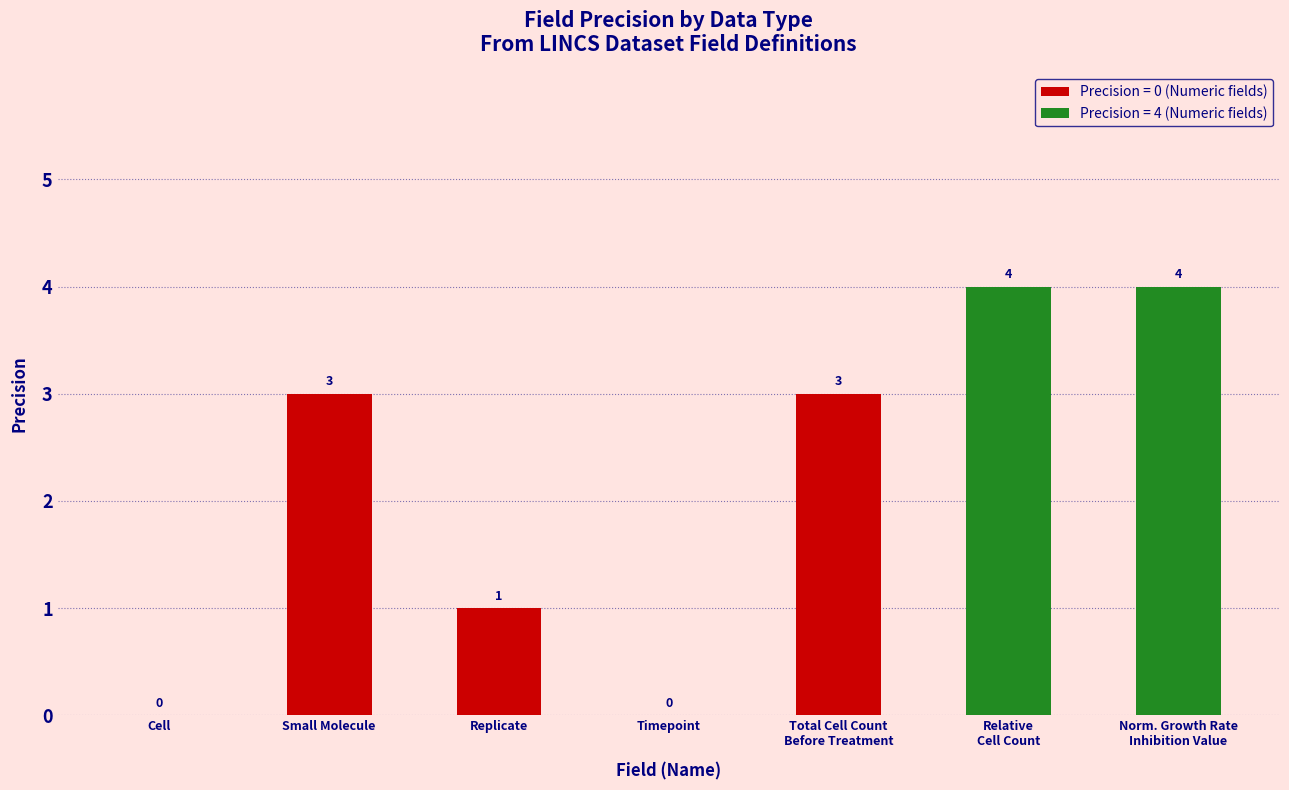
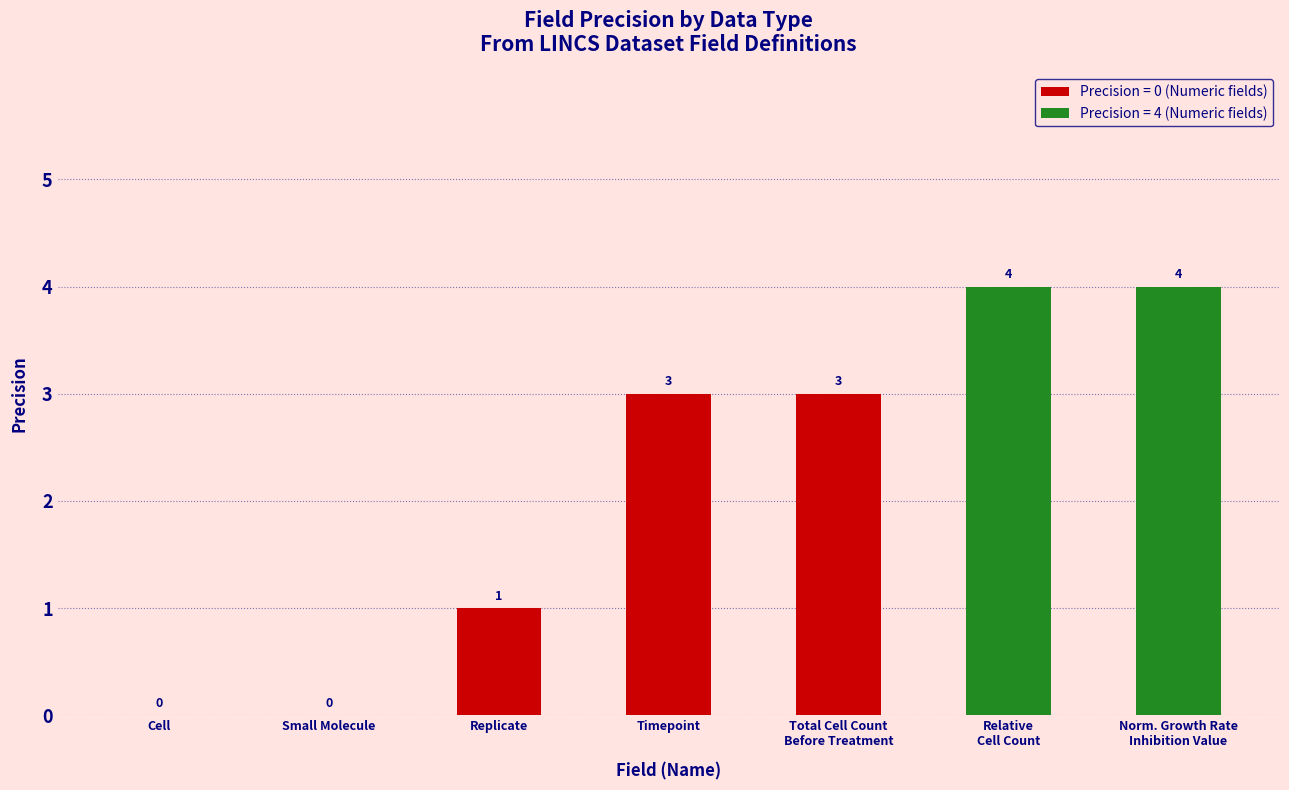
Small Molecule: 3 -> 0
Timepoint: 0 -> 3
